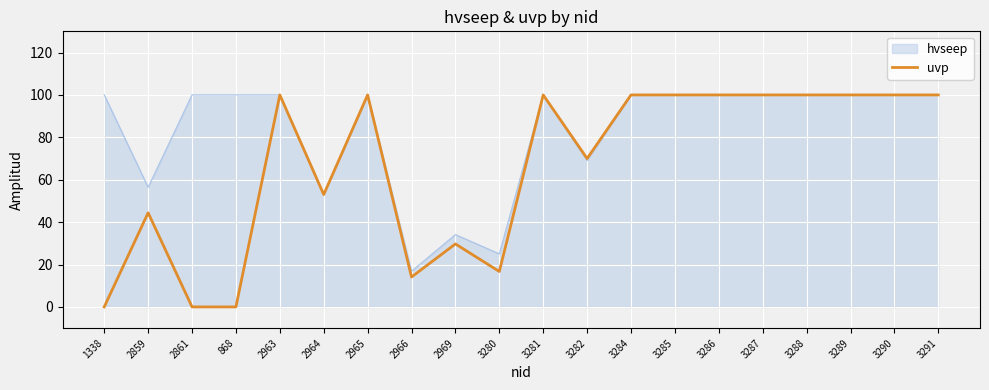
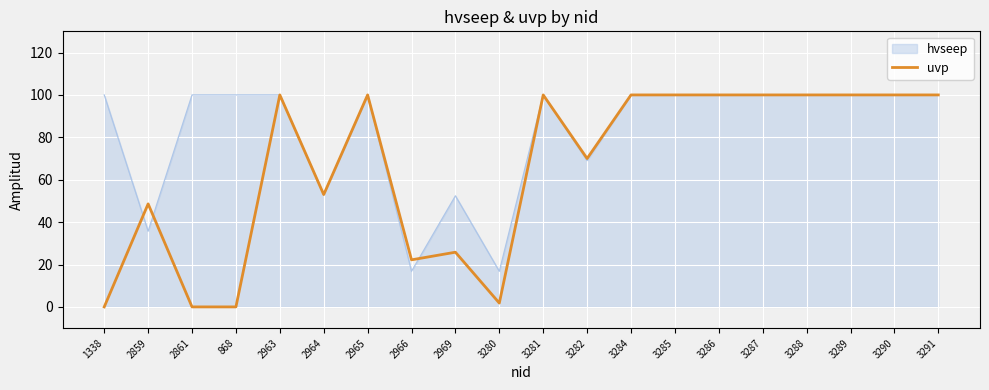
hvseep, 2859: 56 -> 36
uvp, 2859: 44 -> 49
uvp, 2966: 14 -> 22
hvseep, 2969: 34 -> 52
uvp, 2969: 30 -> 26
hvseep, 3280: 25 -> 17
uvp, 3280: 17 -> 2
